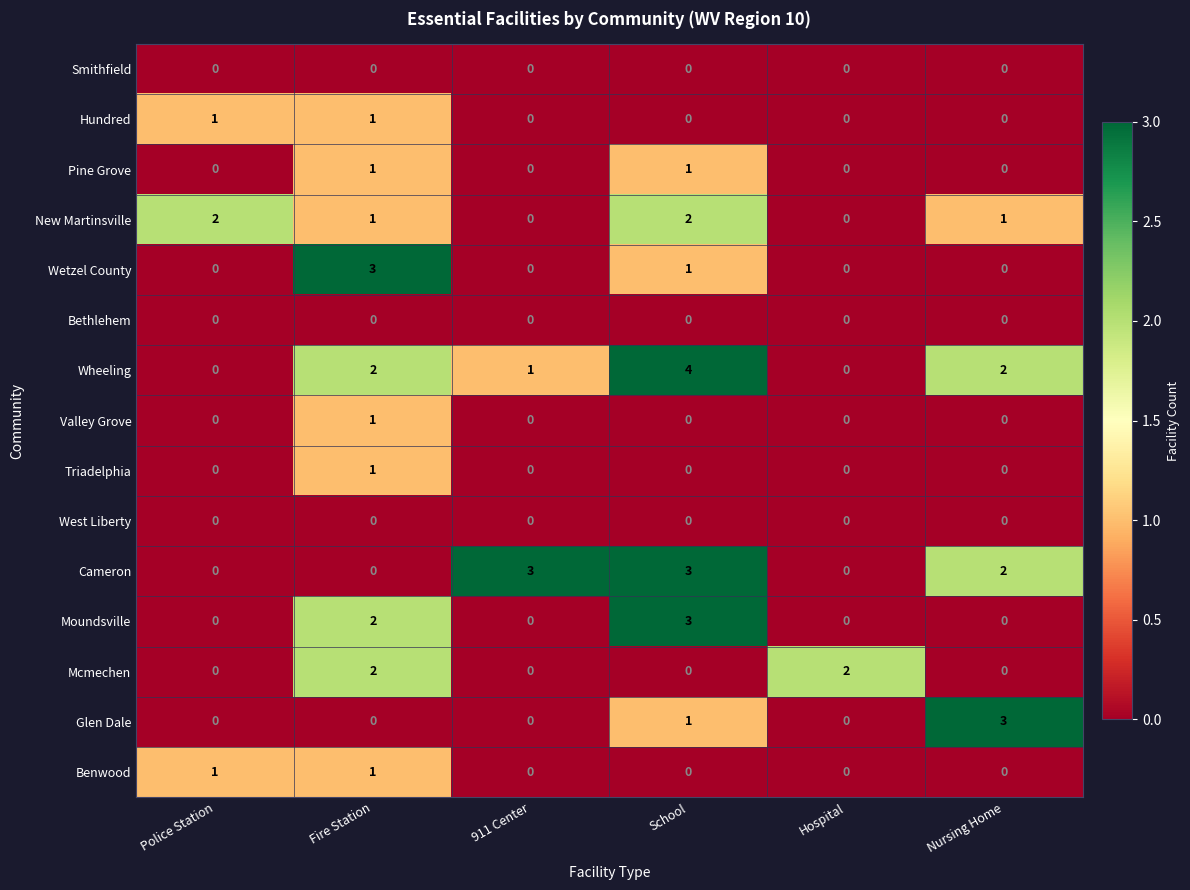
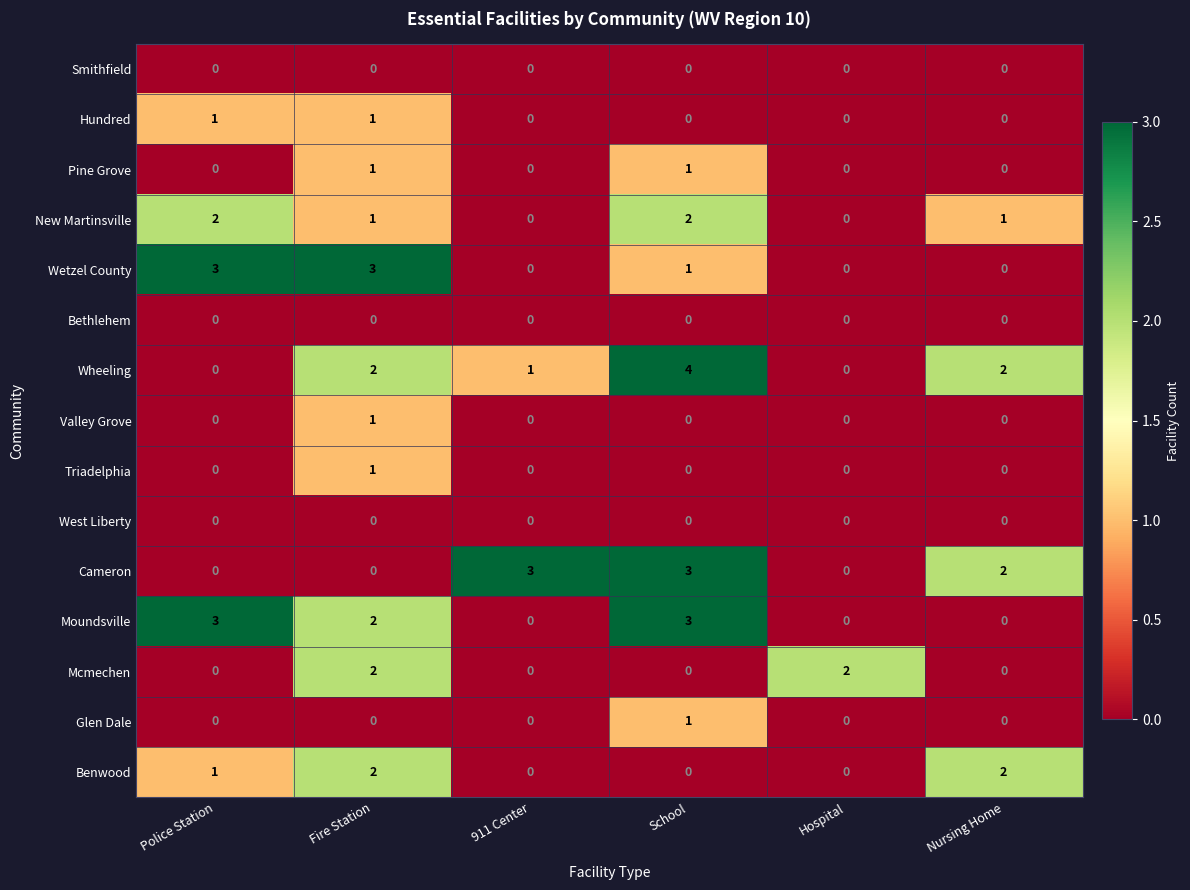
Wetzel County, Police Station: 0 -> 3
Moundsville, Police Station: 0 -> 3
Glen Dale, Nursing Home: 3 -> 0
Benwood, Fire Station: 1 -> 2
Benwood, Nursing Home: 0 -> 2
